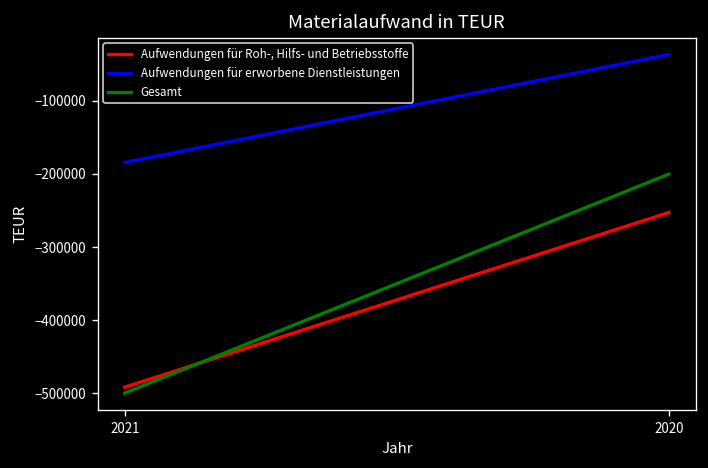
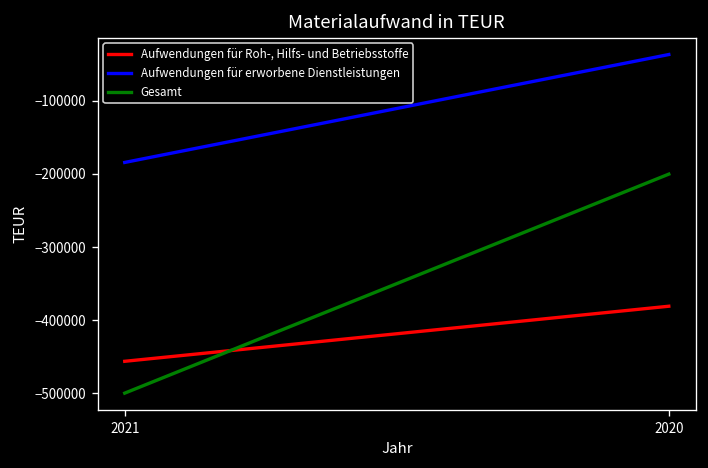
Aufwendungen für Roh-, Hilfs- und Betriebsstoffe, 2021: -490000 -> -460000
Aufwendungen für Roh-, Hilfs- und Betriebsstoffe, 2020: -250000 -> -380000
